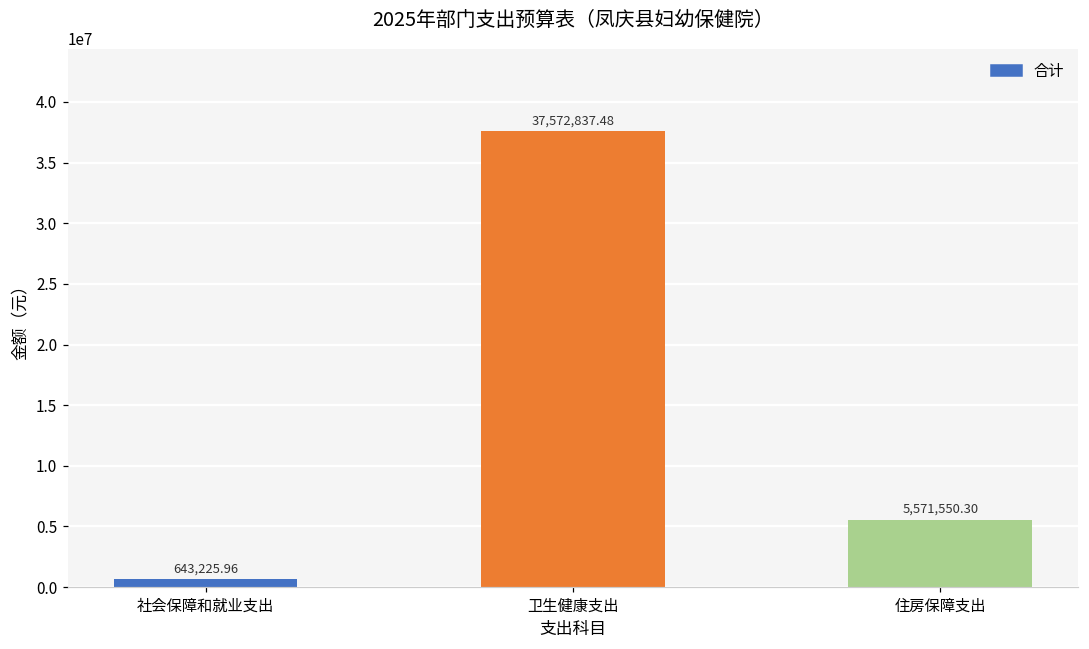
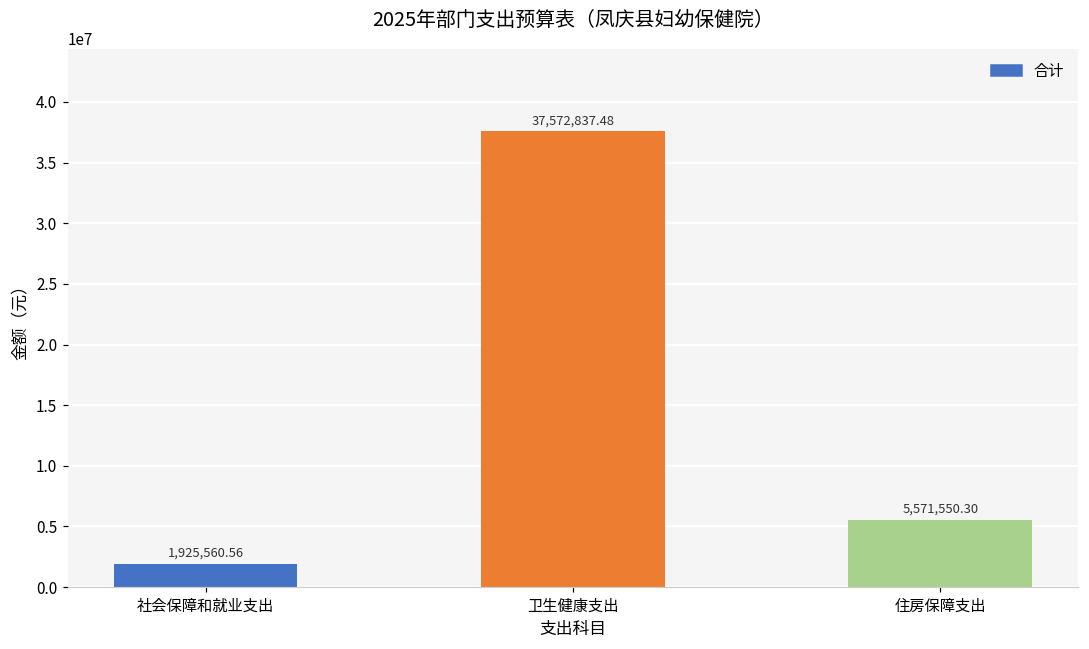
社会保障和就业支出: 643,225.96 -> 1,925,560.56
